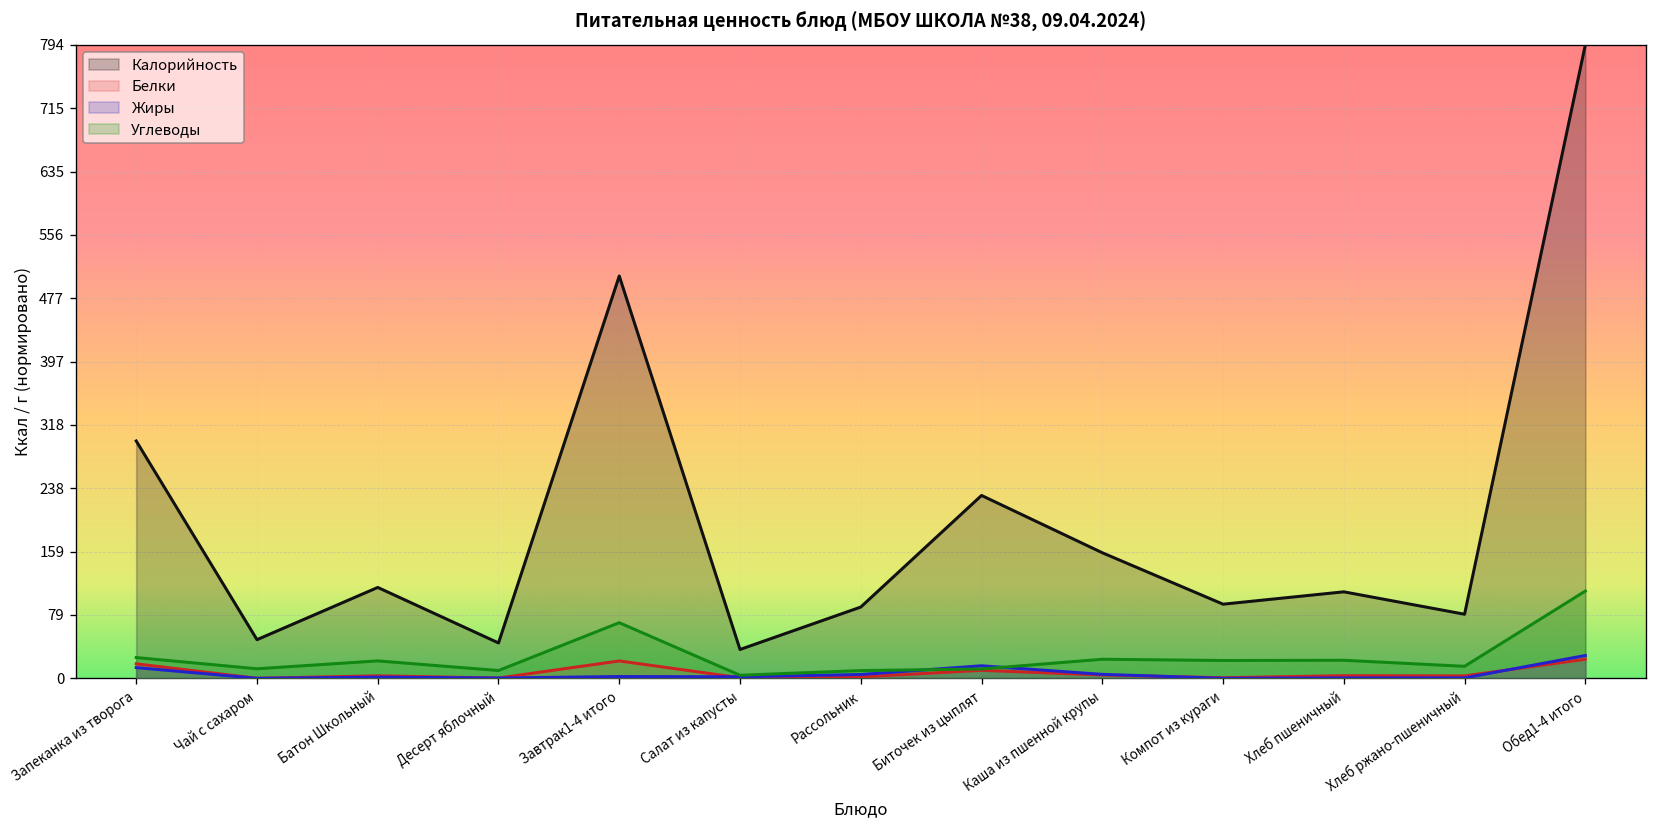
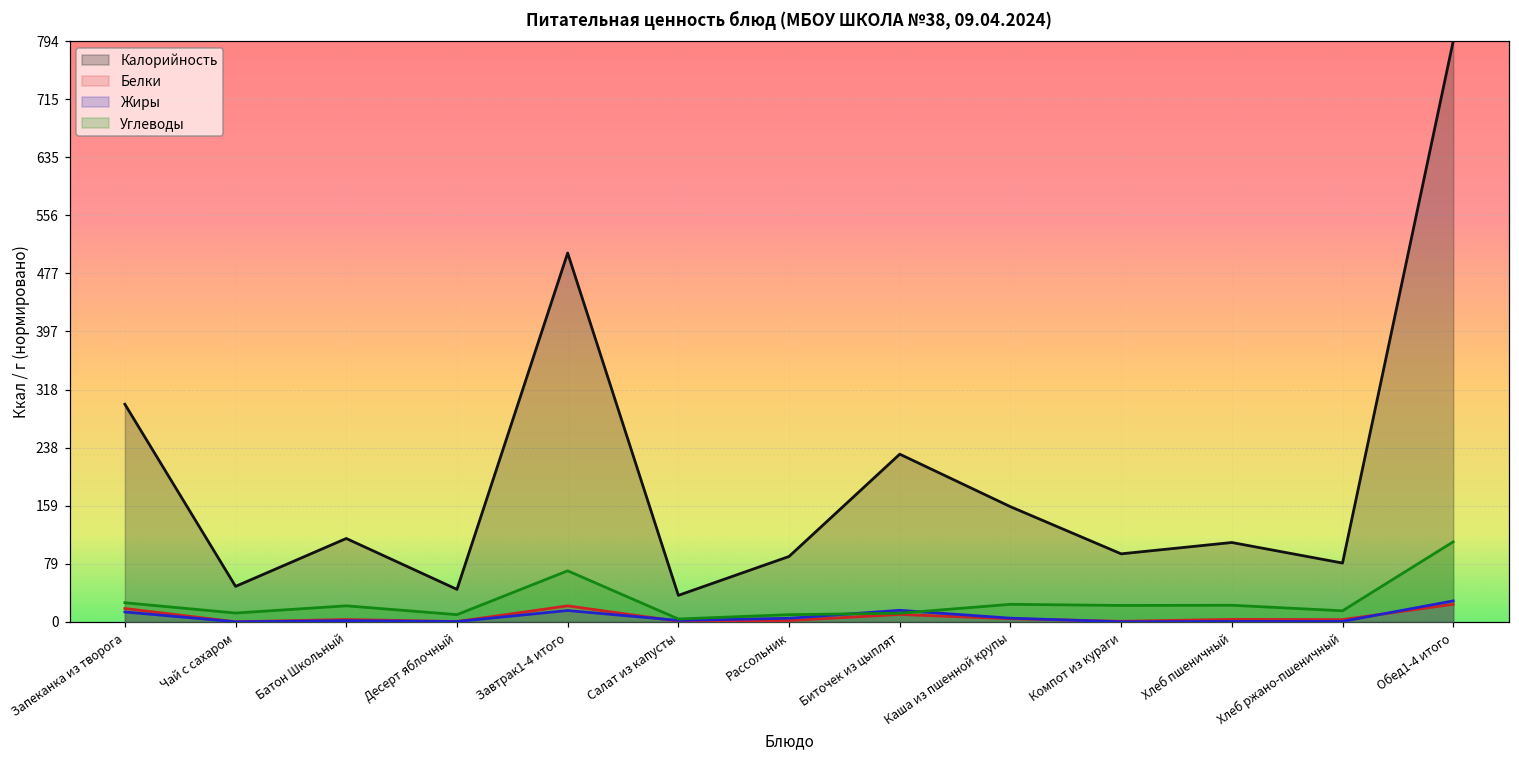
Жиры, Завтрак1-4 итого: 0 -> 20
